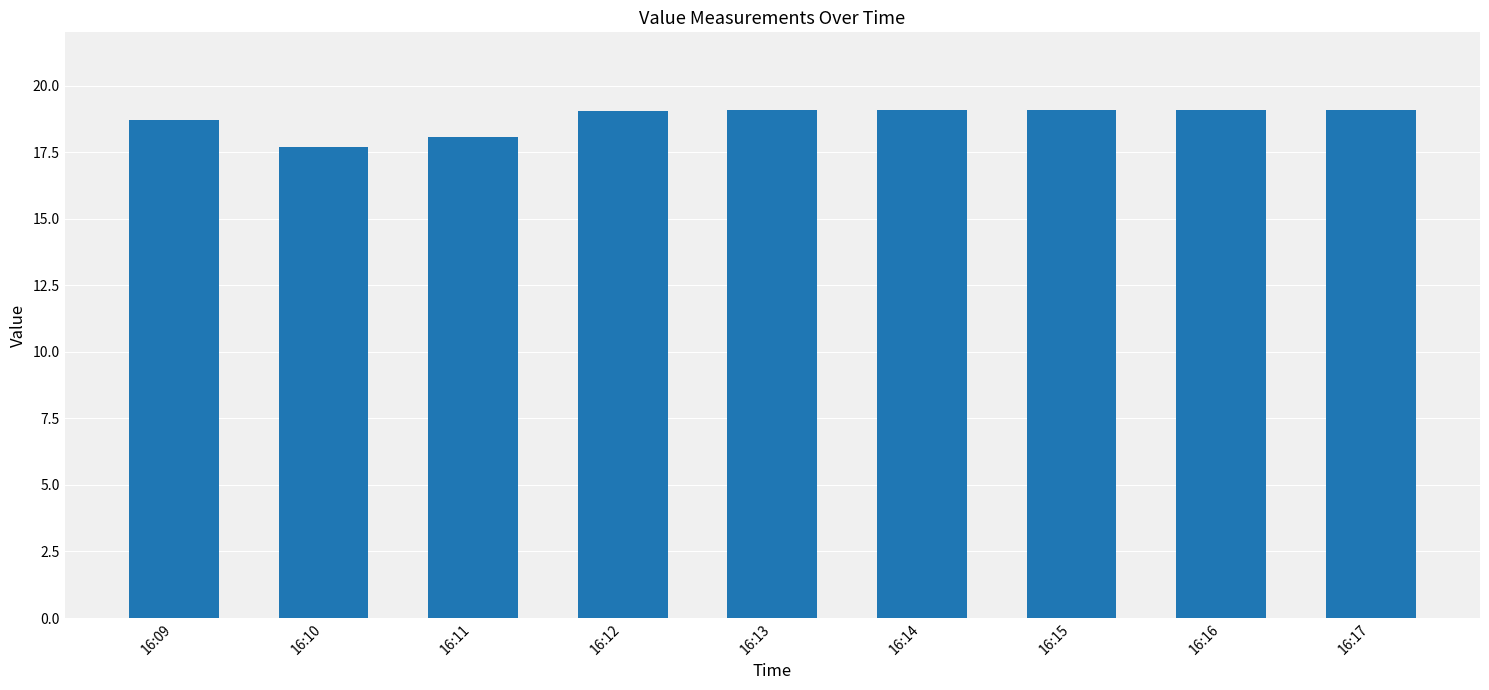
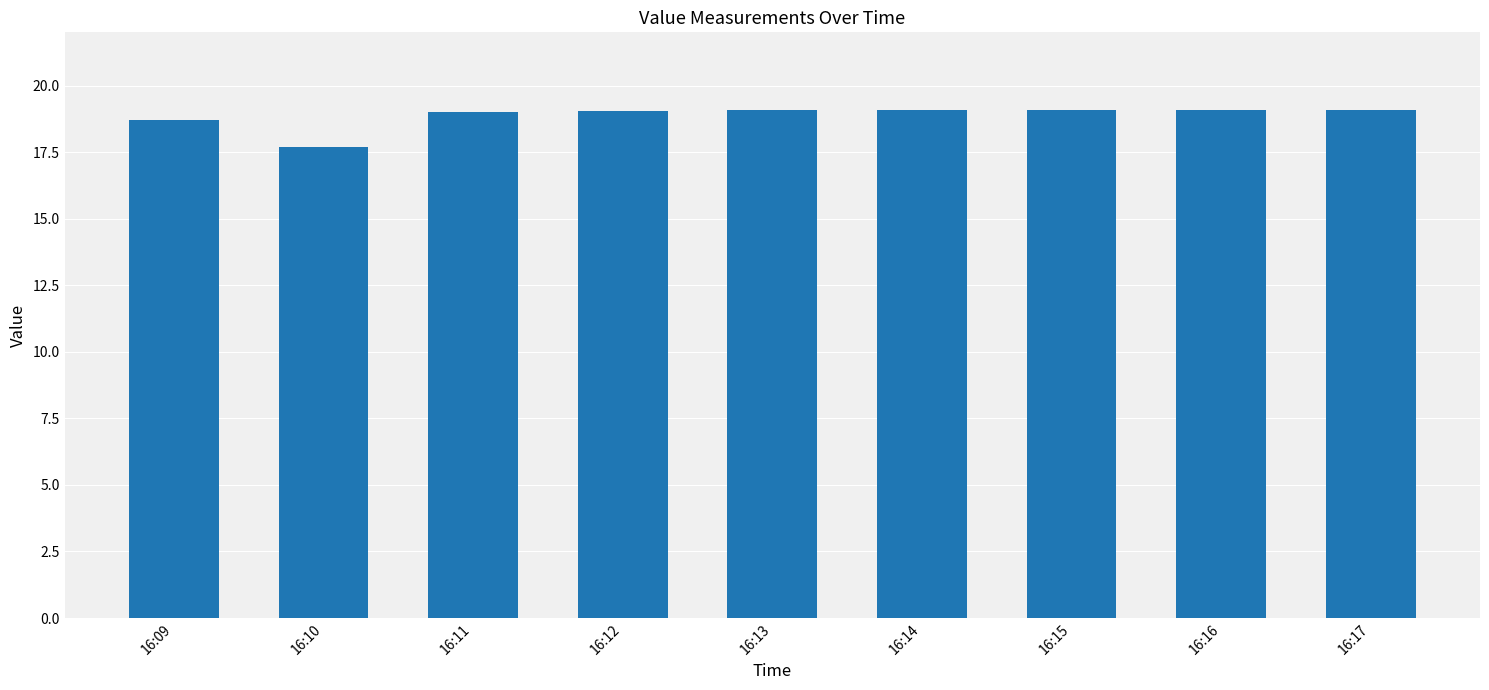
16:11: 18.1 -> 19.0
